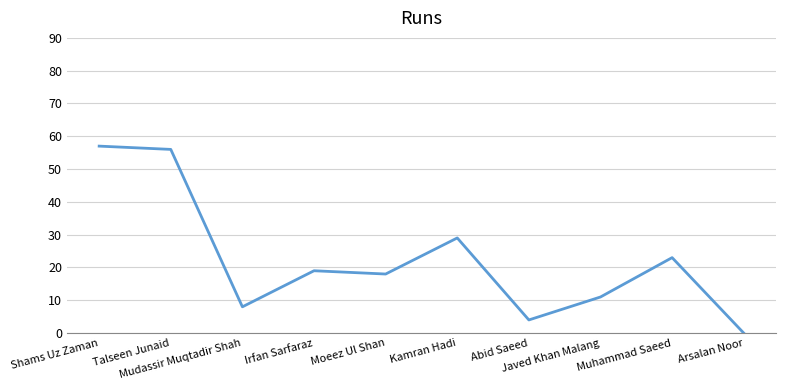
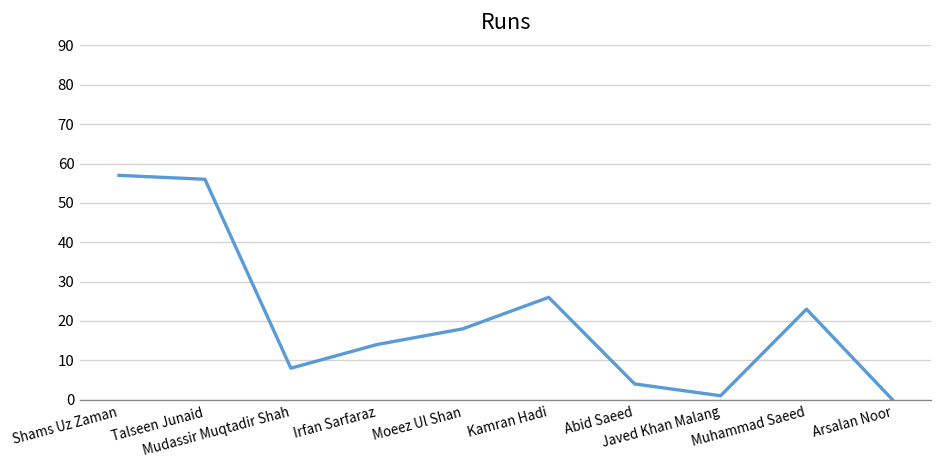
Irfan Sarfaraz: 19 -> 14
Kamran Hadi: 29 -> 26
Javed Khan Malang: 11 -> 1
